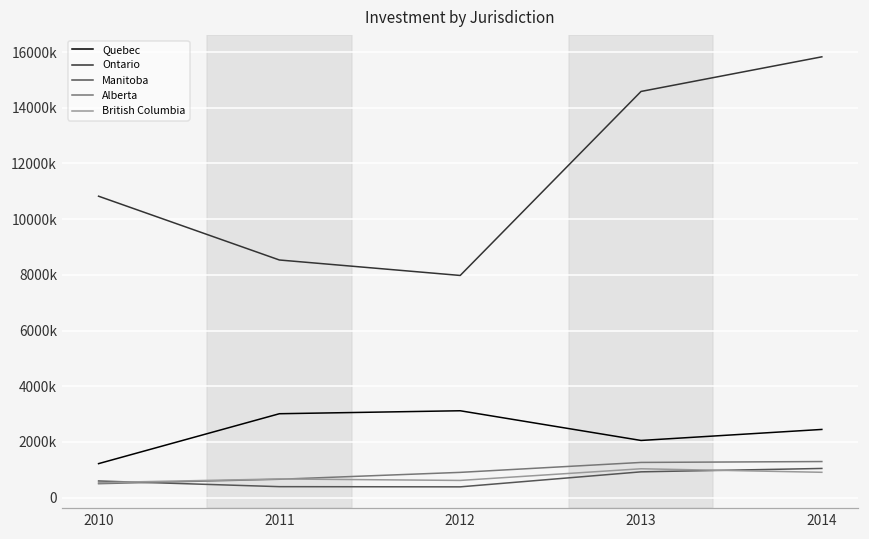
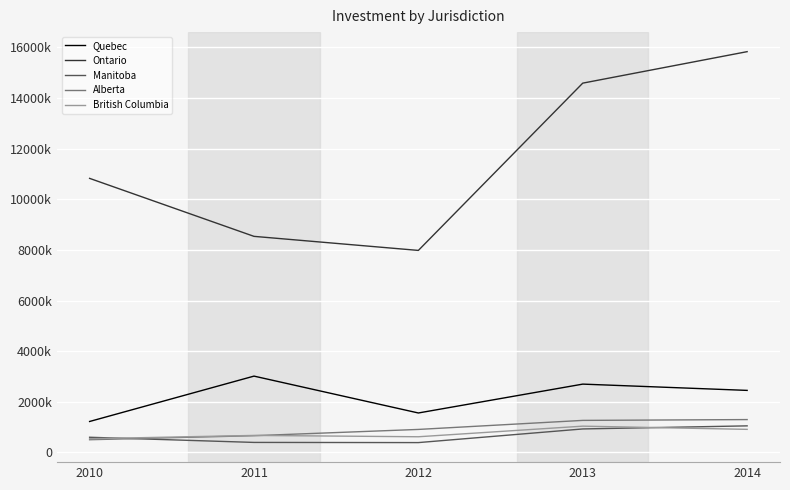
Quebec, 2012: 3100000 -> 1600000
Quebec, 2013: 2100000 -> 2700000
